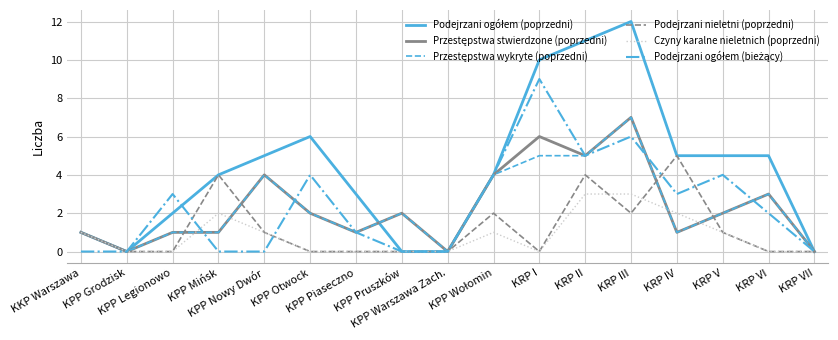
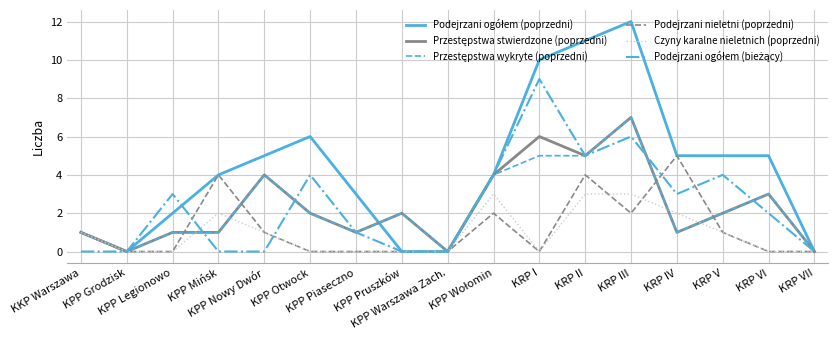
Czyny karalne nieletnich (poprzedni), KPP Wołomin: 1 -> 3
